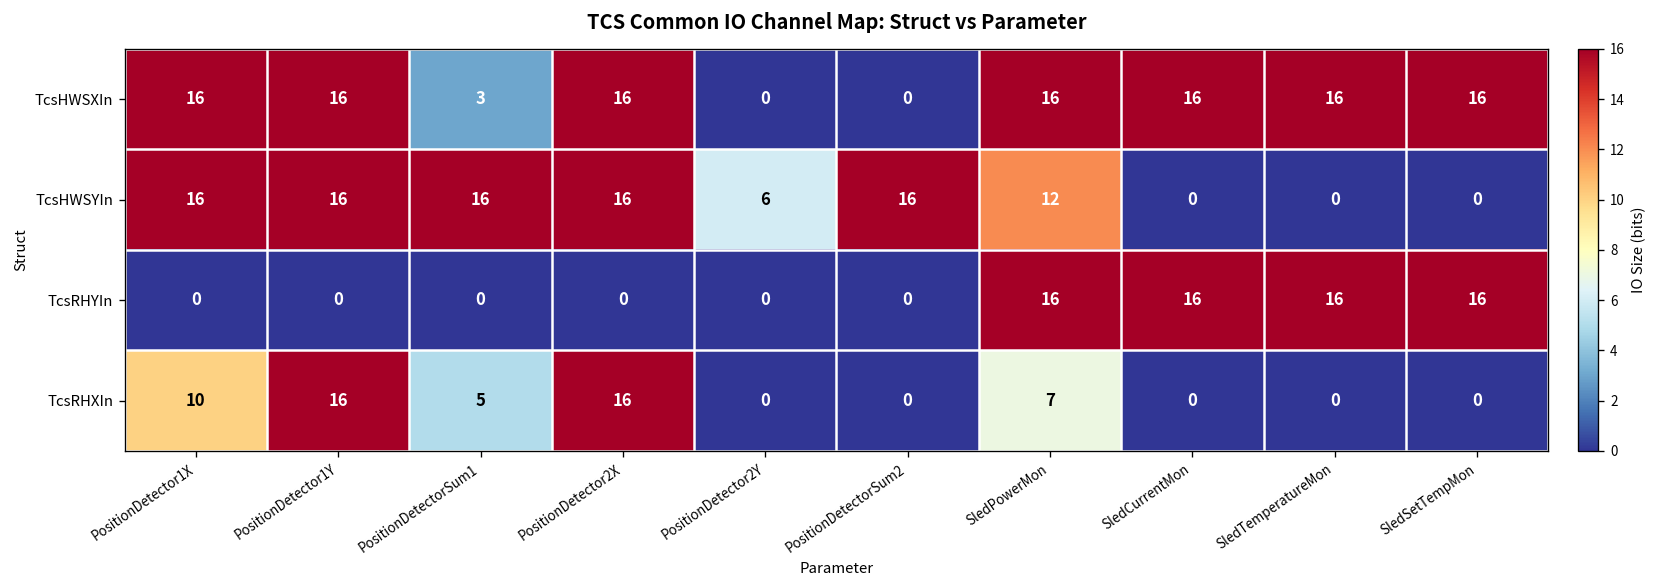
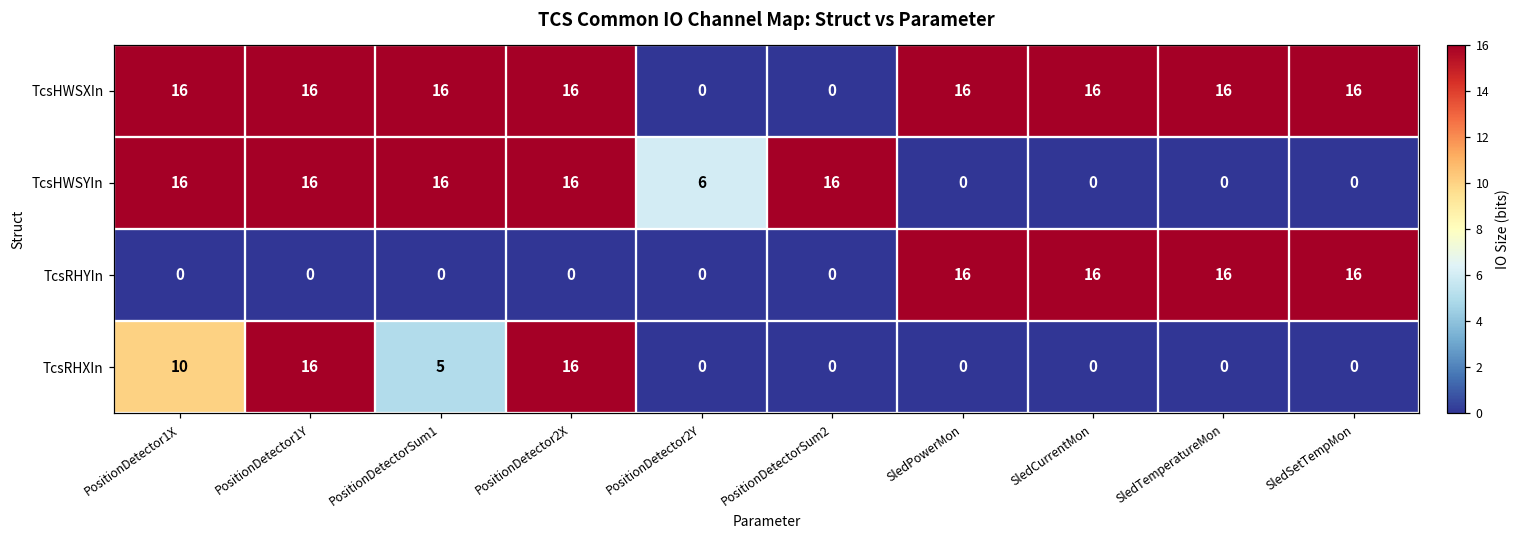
TcsHWSXIn, PositionDetectorSum1: 3 -> 16
TcsHWSYIn, SledPowerMon: 12 -> 0
TcsRHXIn, SledPowerMon: 7 -> 0
